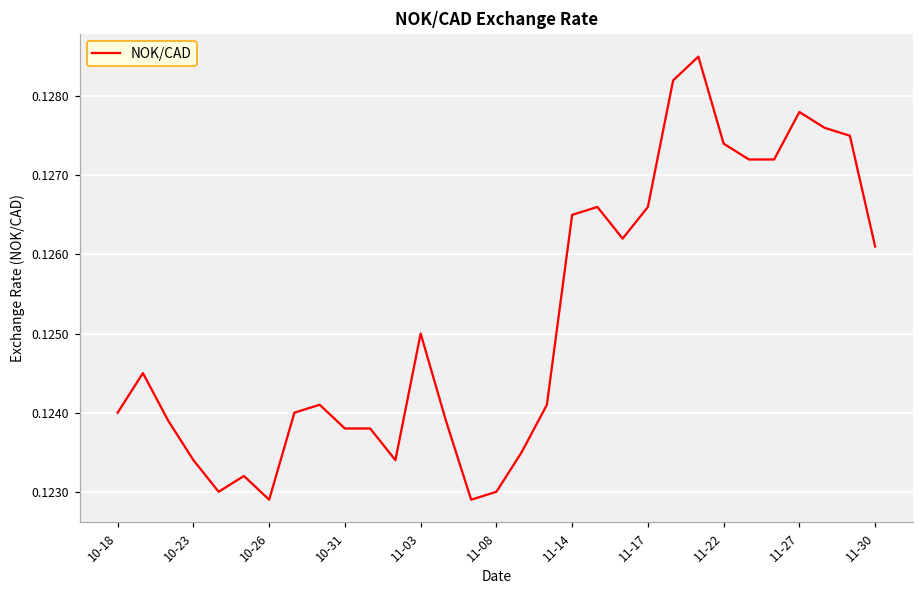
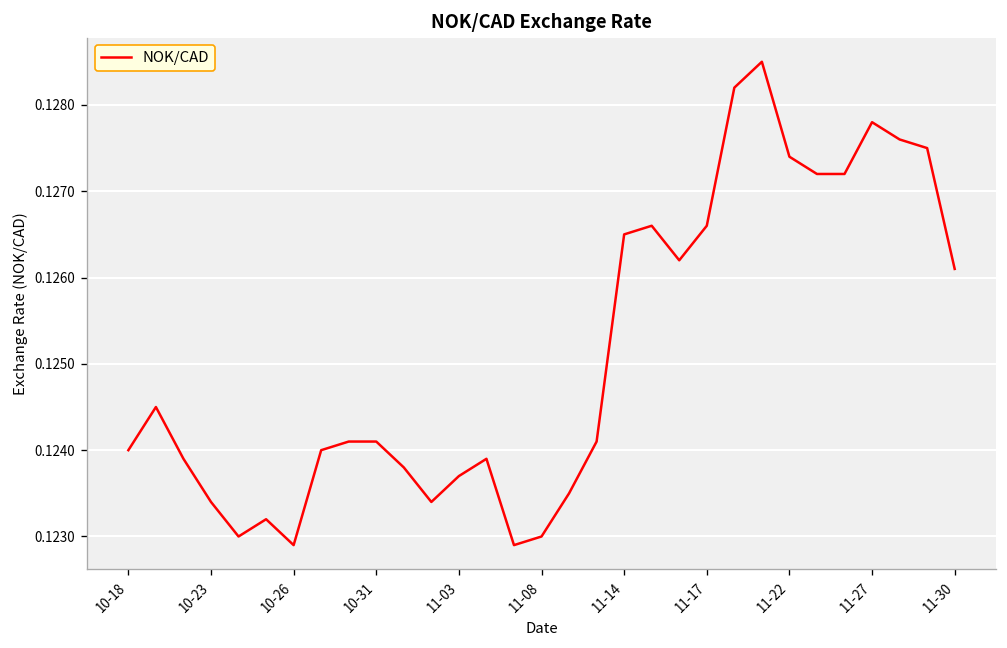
10-31: 0.1238 -> 0.1241
11-03: 0.1250 -> 0.1237
